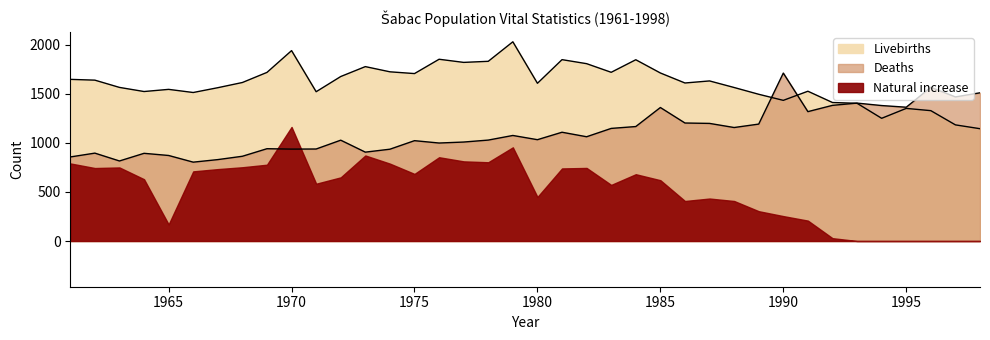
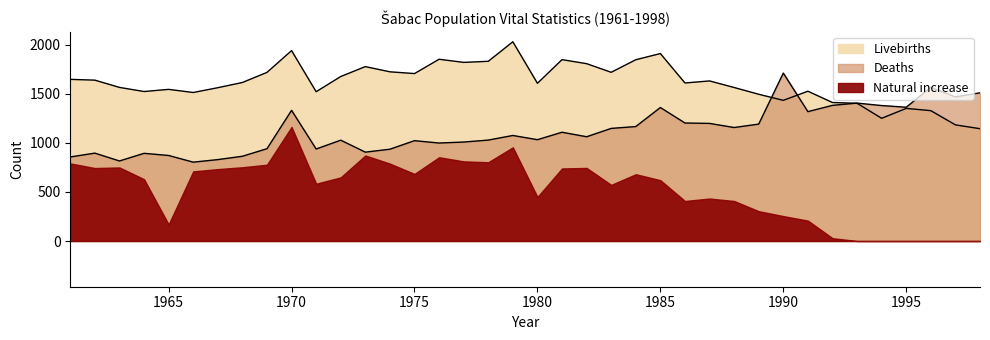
Deaths, 1970: 900 -> 1300
Livebirths, 1985: 1700 -> 1900
